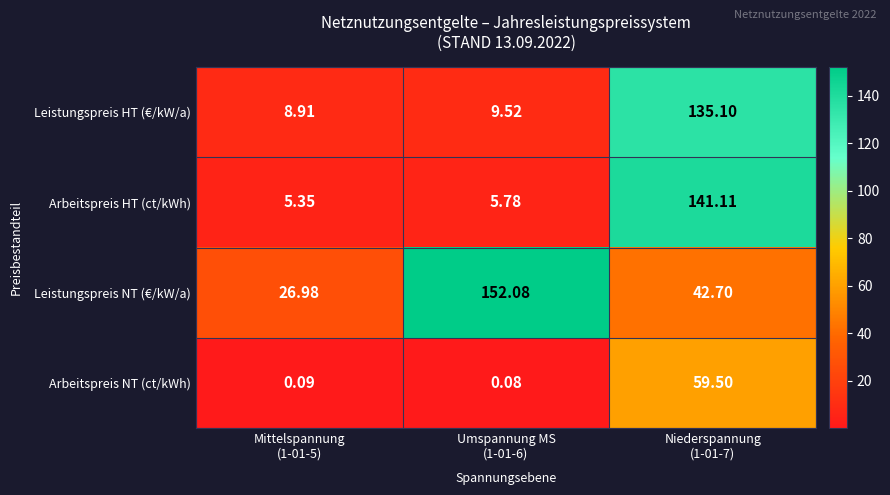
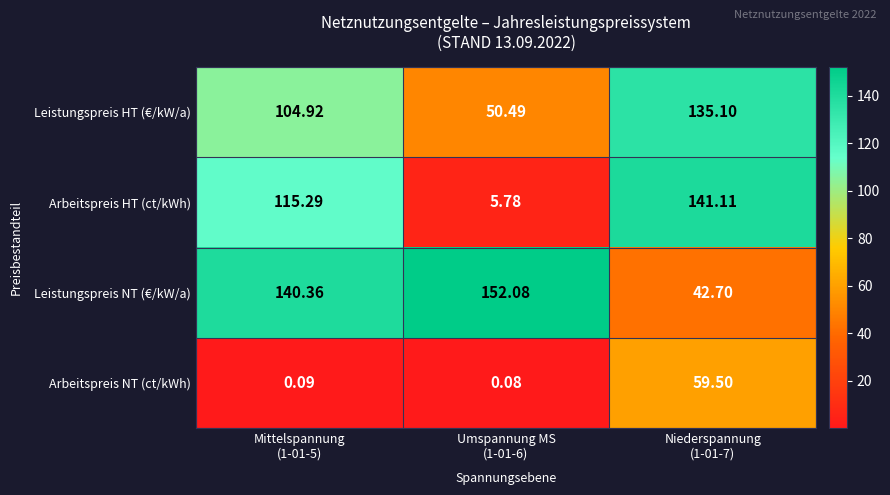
Leistungspreis HT (€/kW/a), Mittelspannung (1-01-5): 8.91 -> 104.92
Leistungspreis HT (€/kW/a), Umspannung MS (1-01-6): 9.52 -> 50.49
Arbeitspreis HT (ct/kWh), Mittelspannung (1-01-5): 5.35 -> 115.29
Leistungspreis NT (€/kW/a), Mittelspannung (1-01-5): 26.98 -> 140.36
